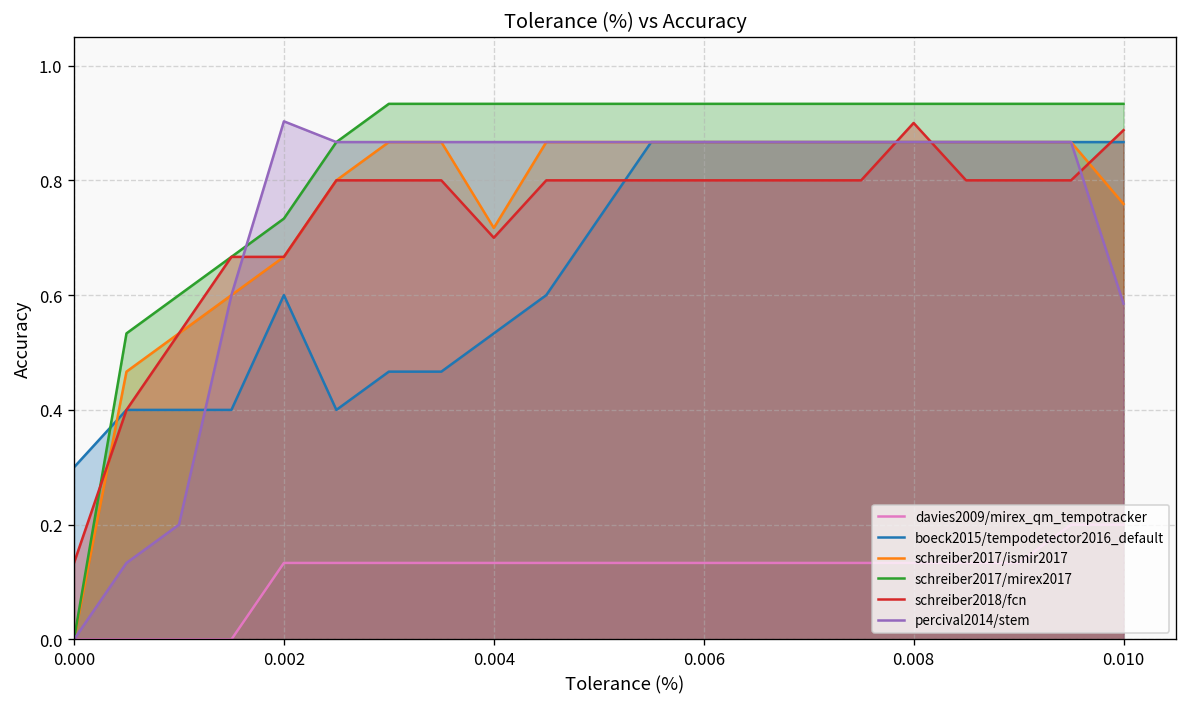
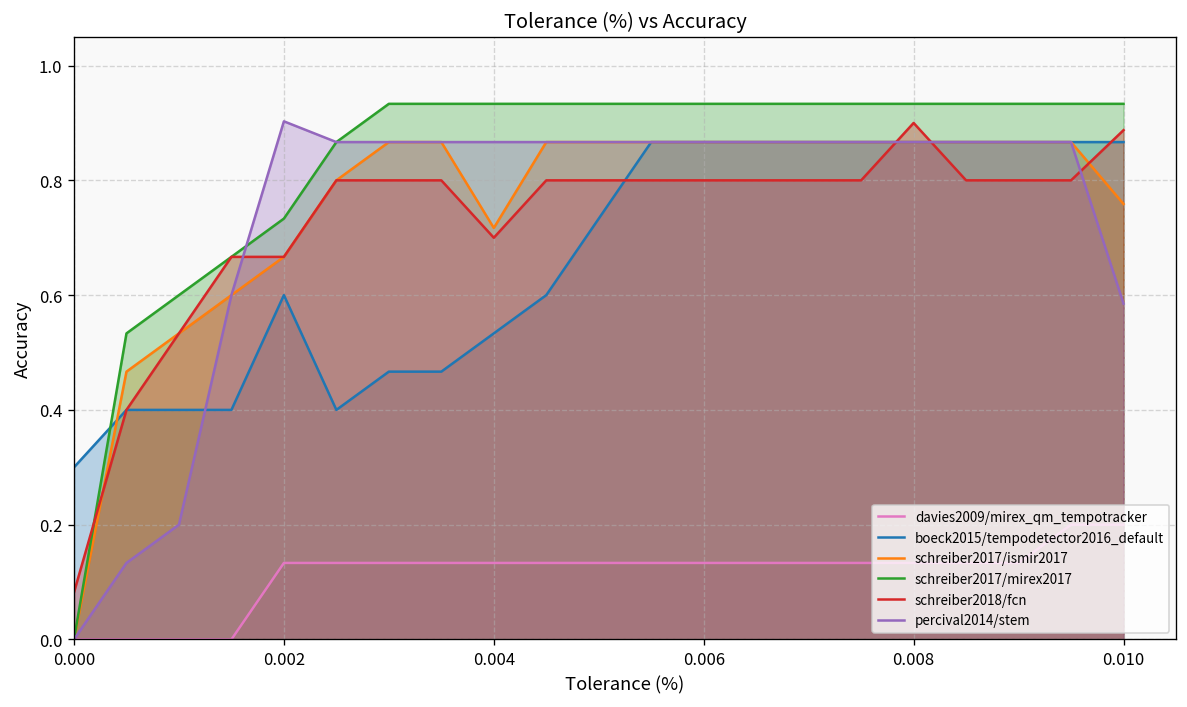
schreiber2018/fcn, 0.000: 0.13 -> 0.08
